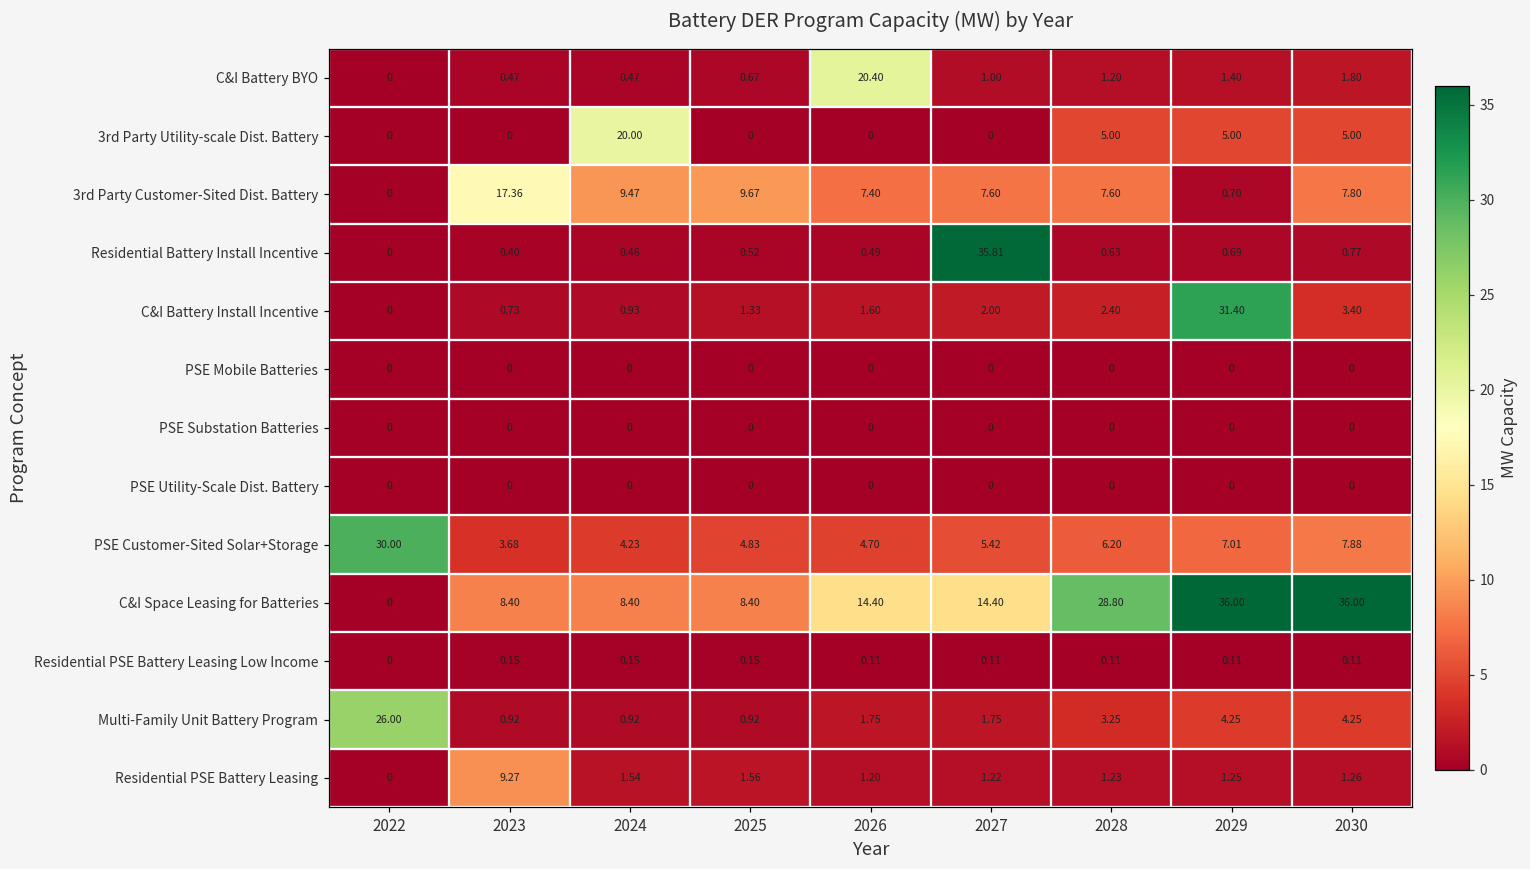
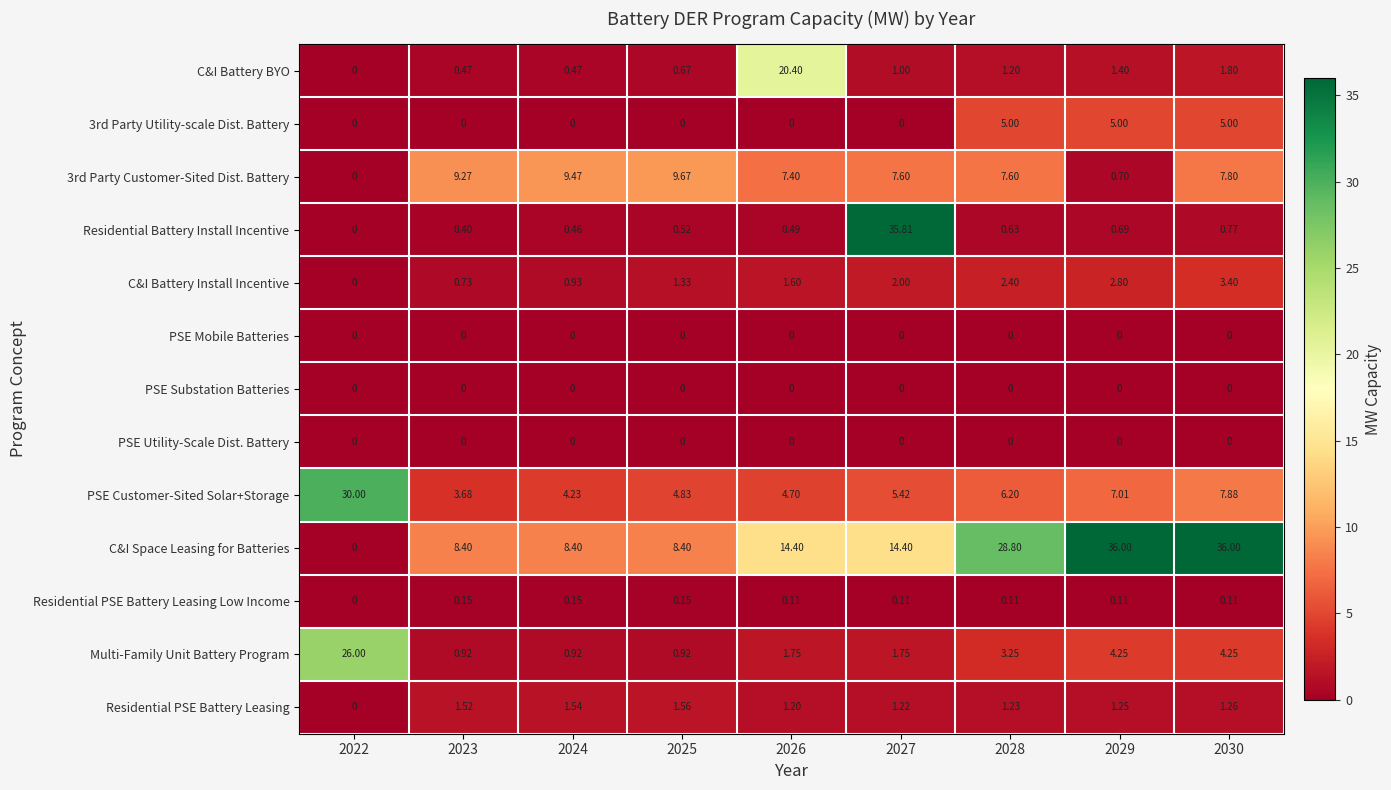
3rd Party Utility-scale Dist. Battery, 2024: 20.00 -> 0
3rd Party Customer-Sited Dist. Battery, 2023: 17.36 -> 9.27
C&I Battery Install Incentive, 2029: 31.40 -> 2.80
Residential PSE Battery Leasing, 2023: 9.27 -> 1.52
